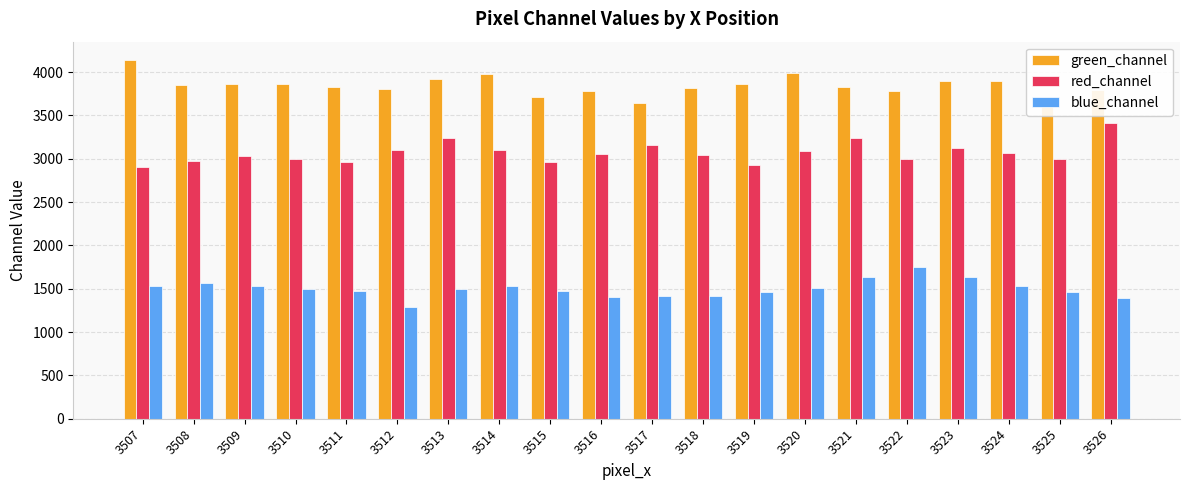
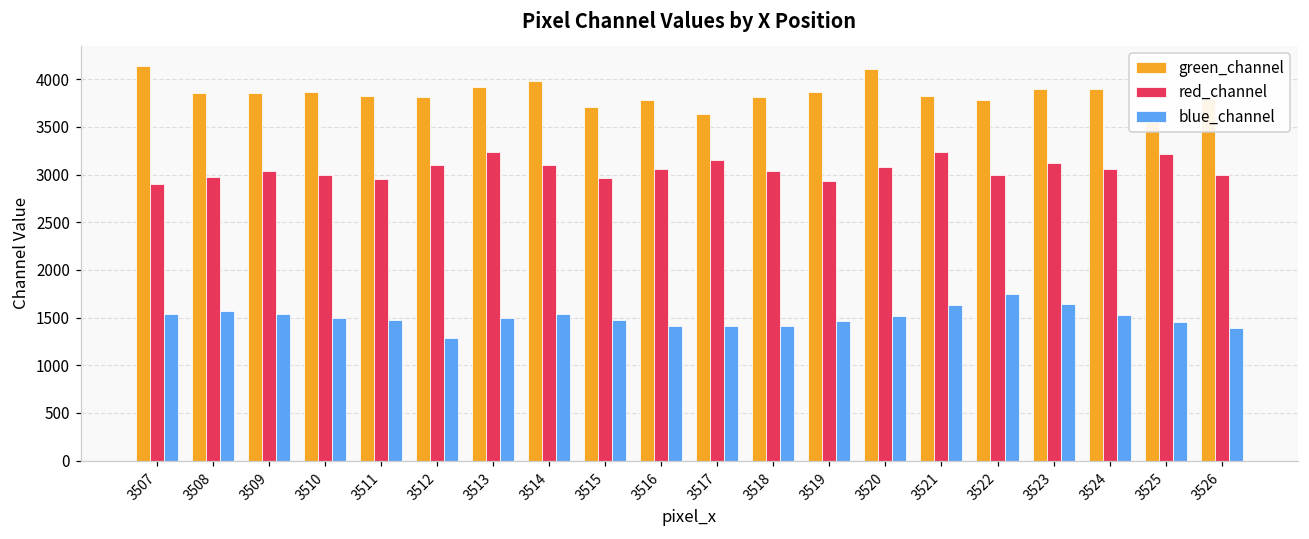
green_channel, 3520: 4000 -> 4100
red_channel, 3525: 3000 -> 3200
red_channel, 3526: 3400 -> 3000
